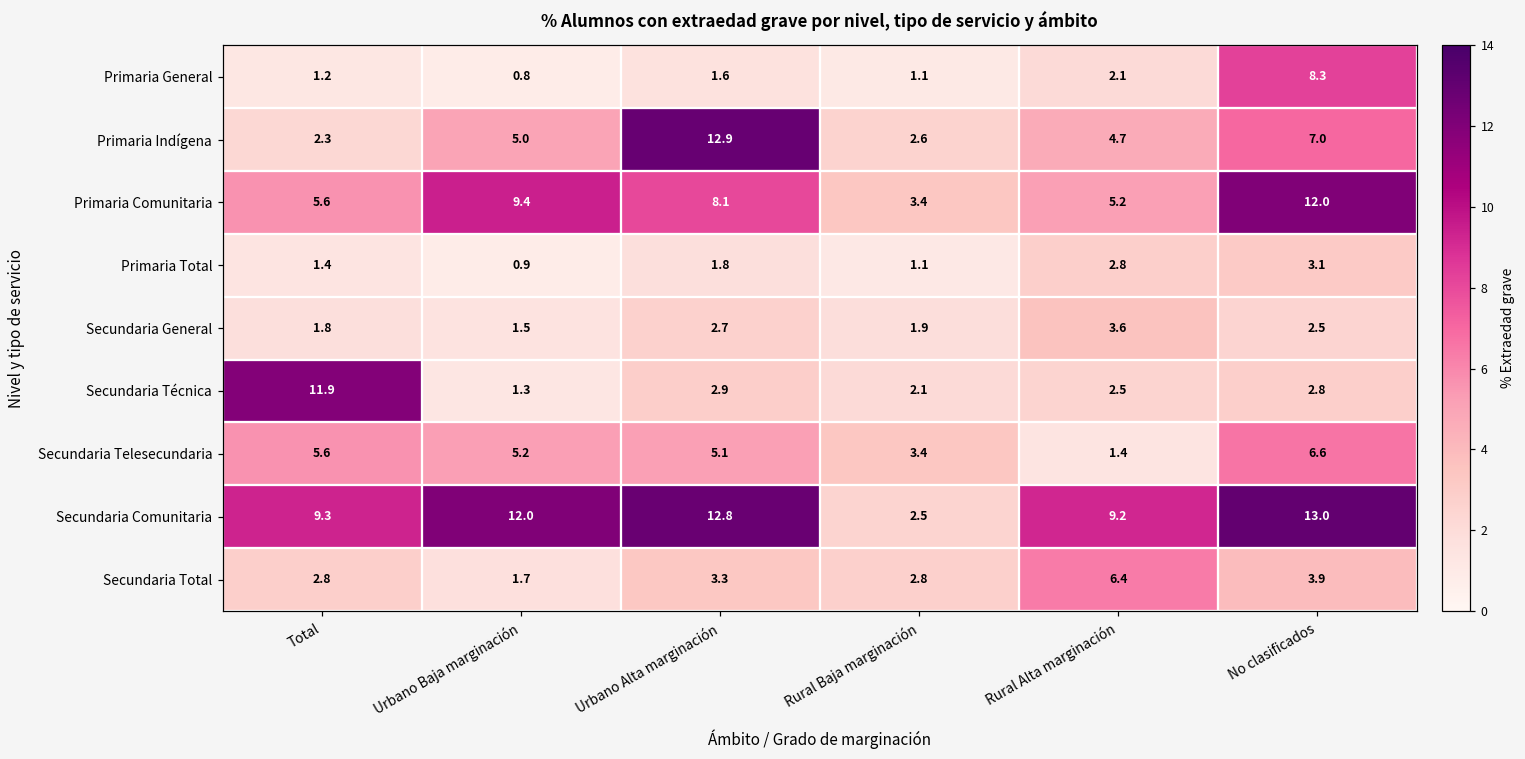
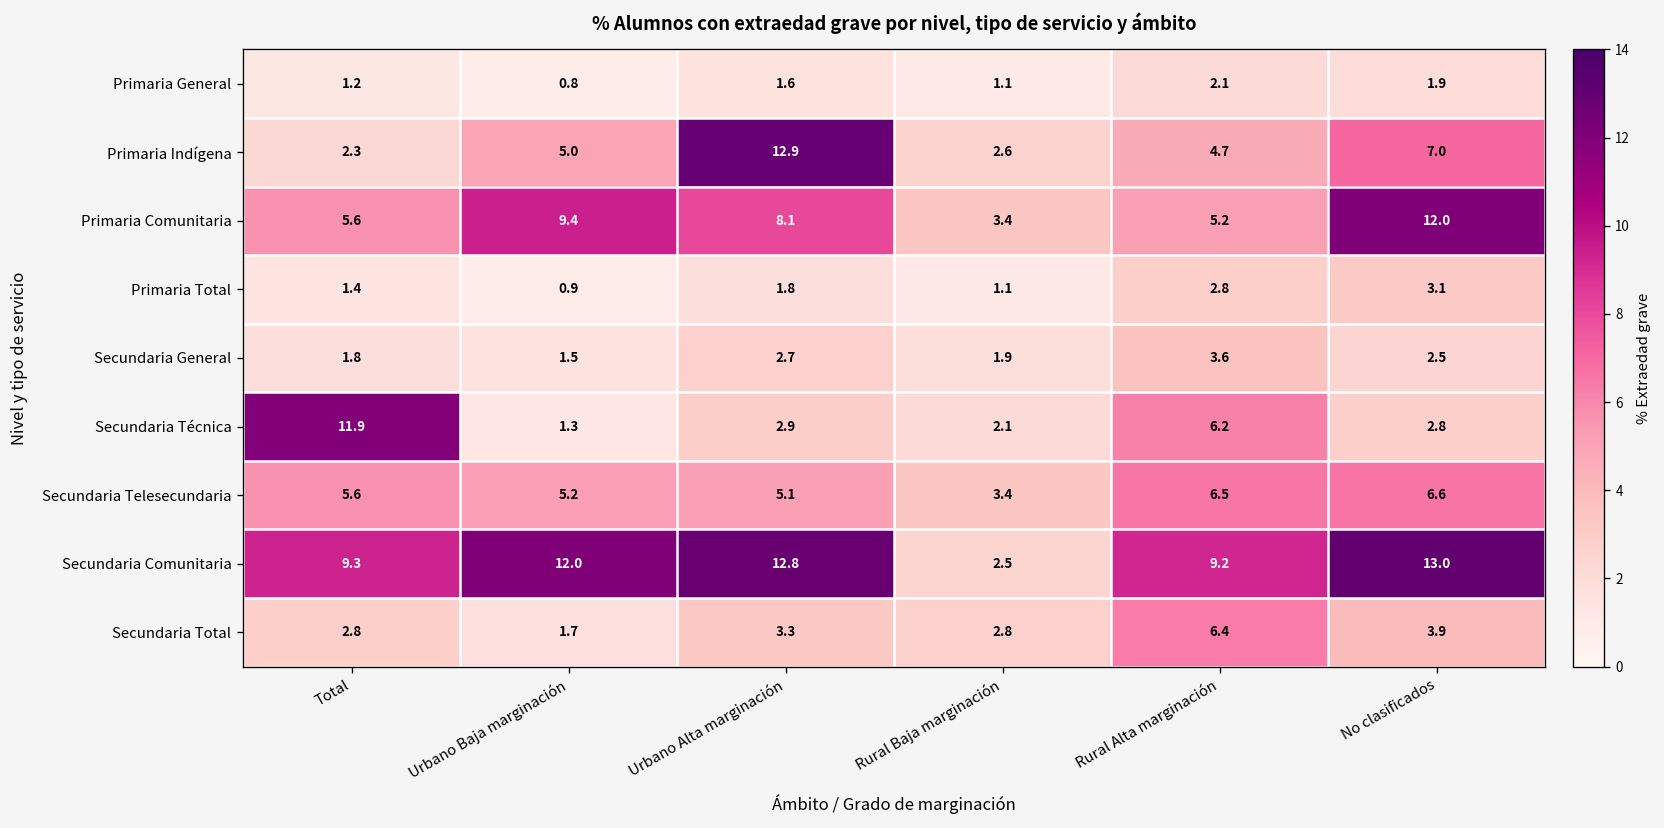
Primaria General, No clasificados: 8.3 -> 1.9
Secundaria Técnica, Rural Alta marginación: 2.5 -> 6.2
Secundaria Telesecundaria, Rural Alta marginación: 1.4 -> 6.5
